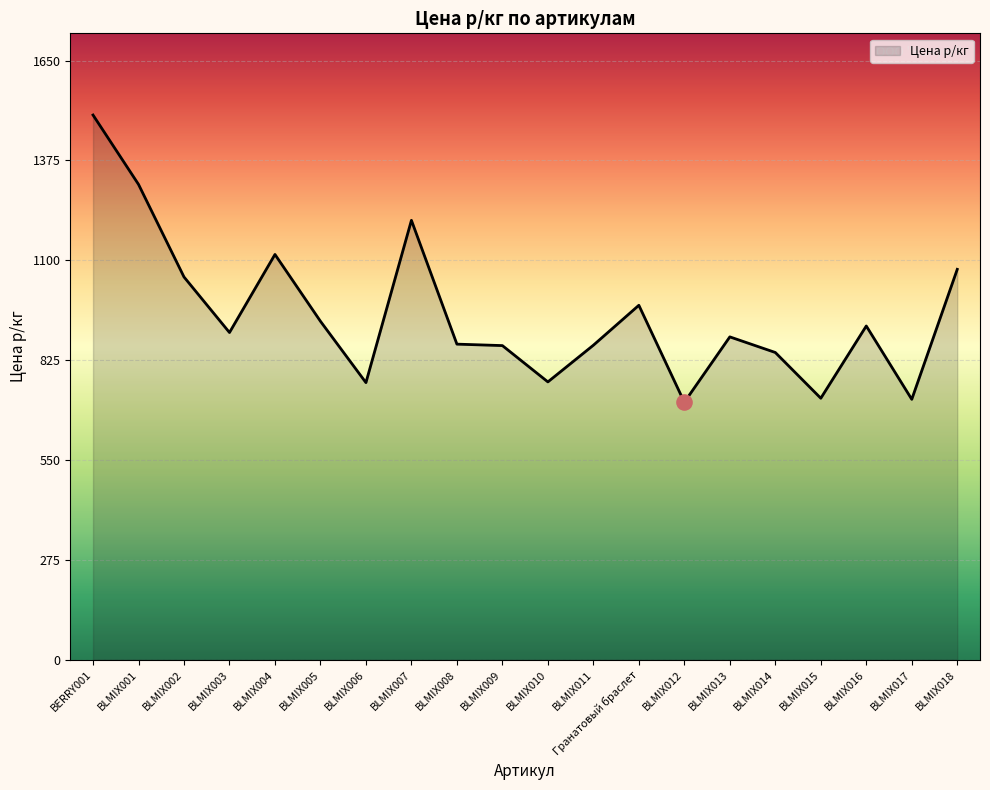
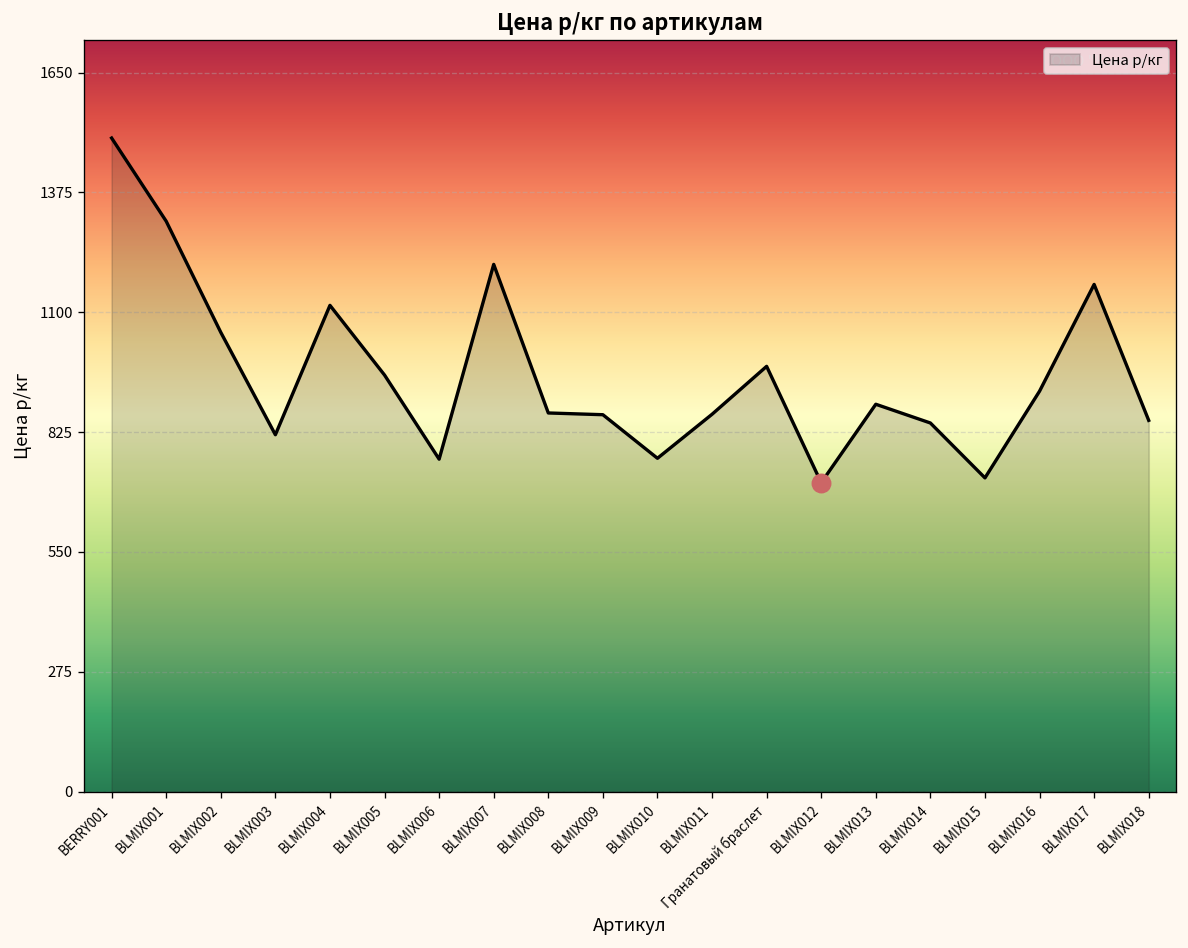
Цена р/кг, BLMIX003: 900 -> 820
Цена р/кг, BLMIX005: 930 -> 960
Цена р/кг, BLMIX017: 720 -> 1160
Цена р/кг, BLMIX018: 1080 -> 850
